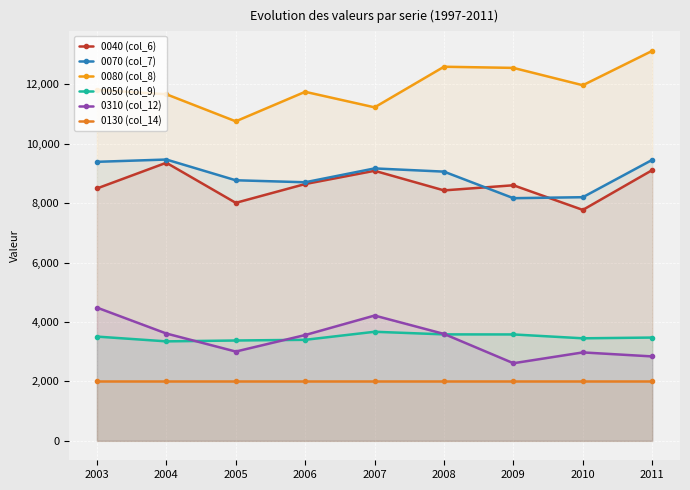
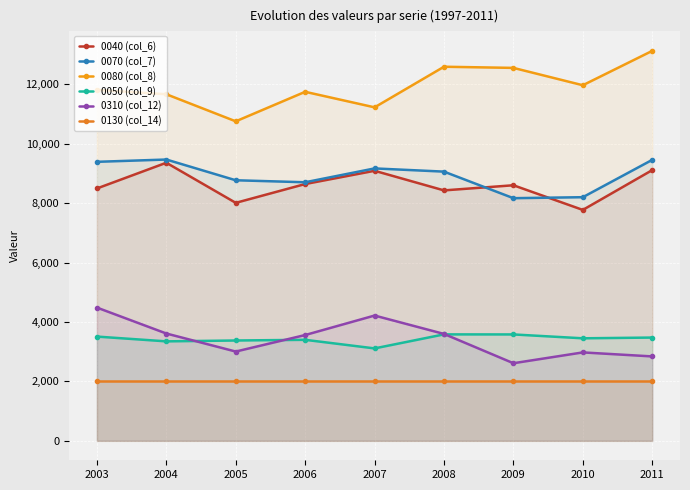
0050 (col_9), 2007: 3,700 -> 3,100
